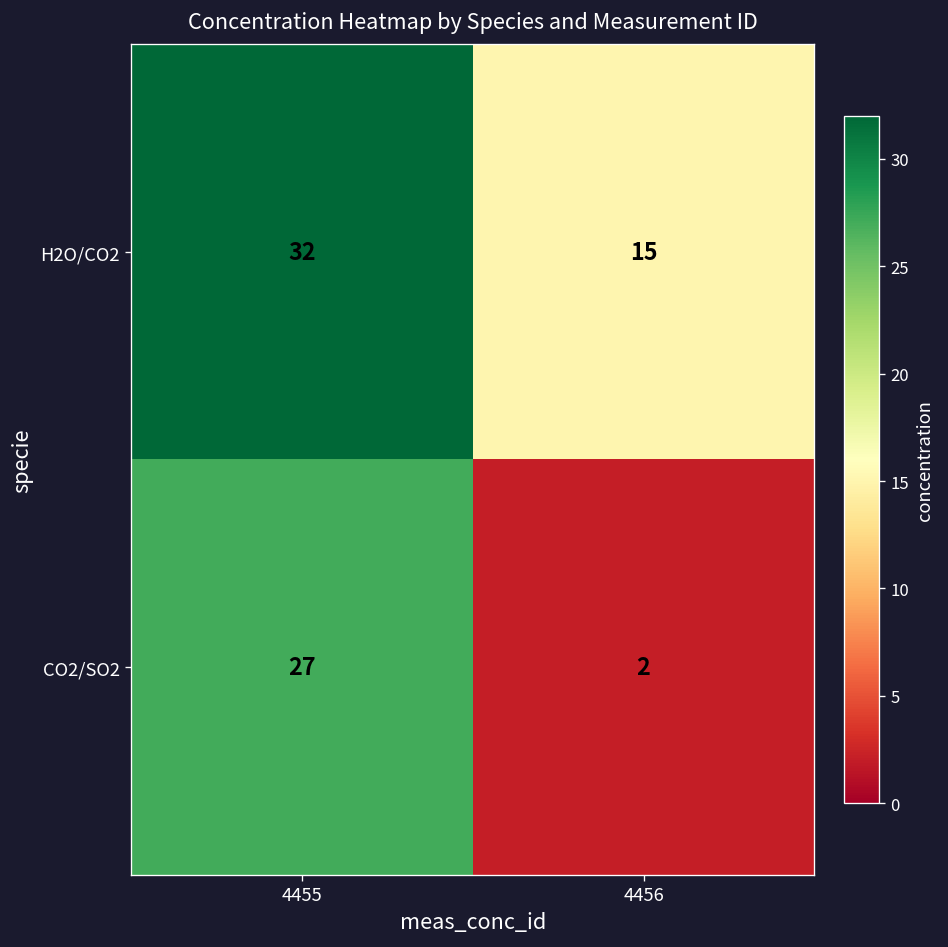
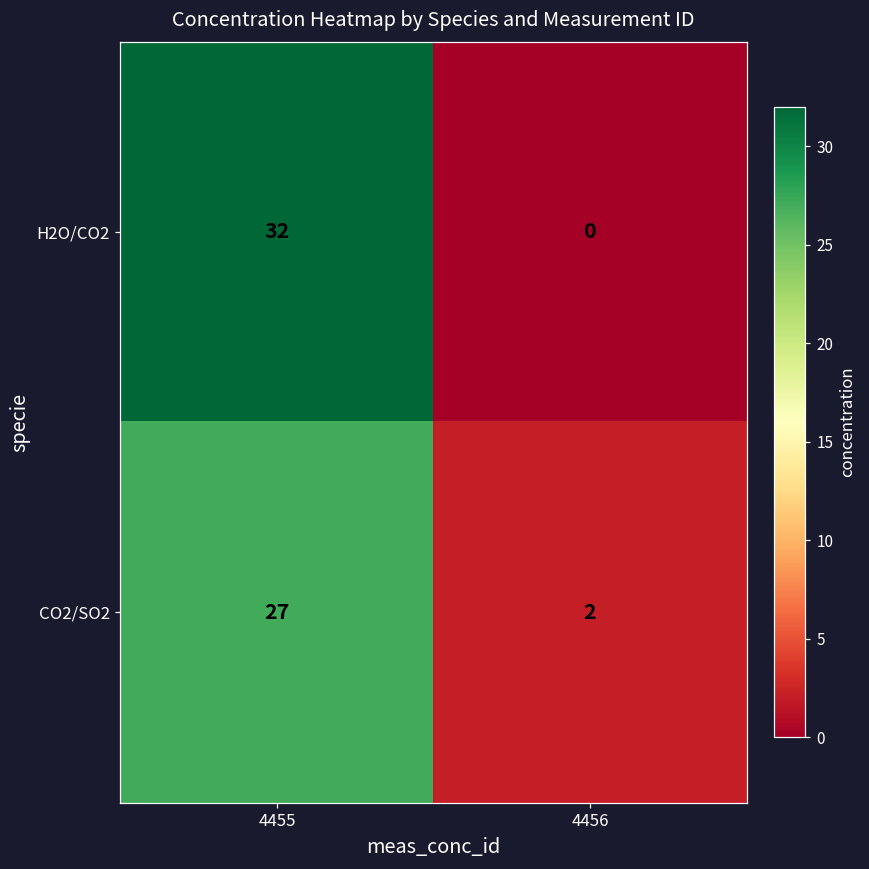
H2O/CO2, 4456: 15 -> 0
